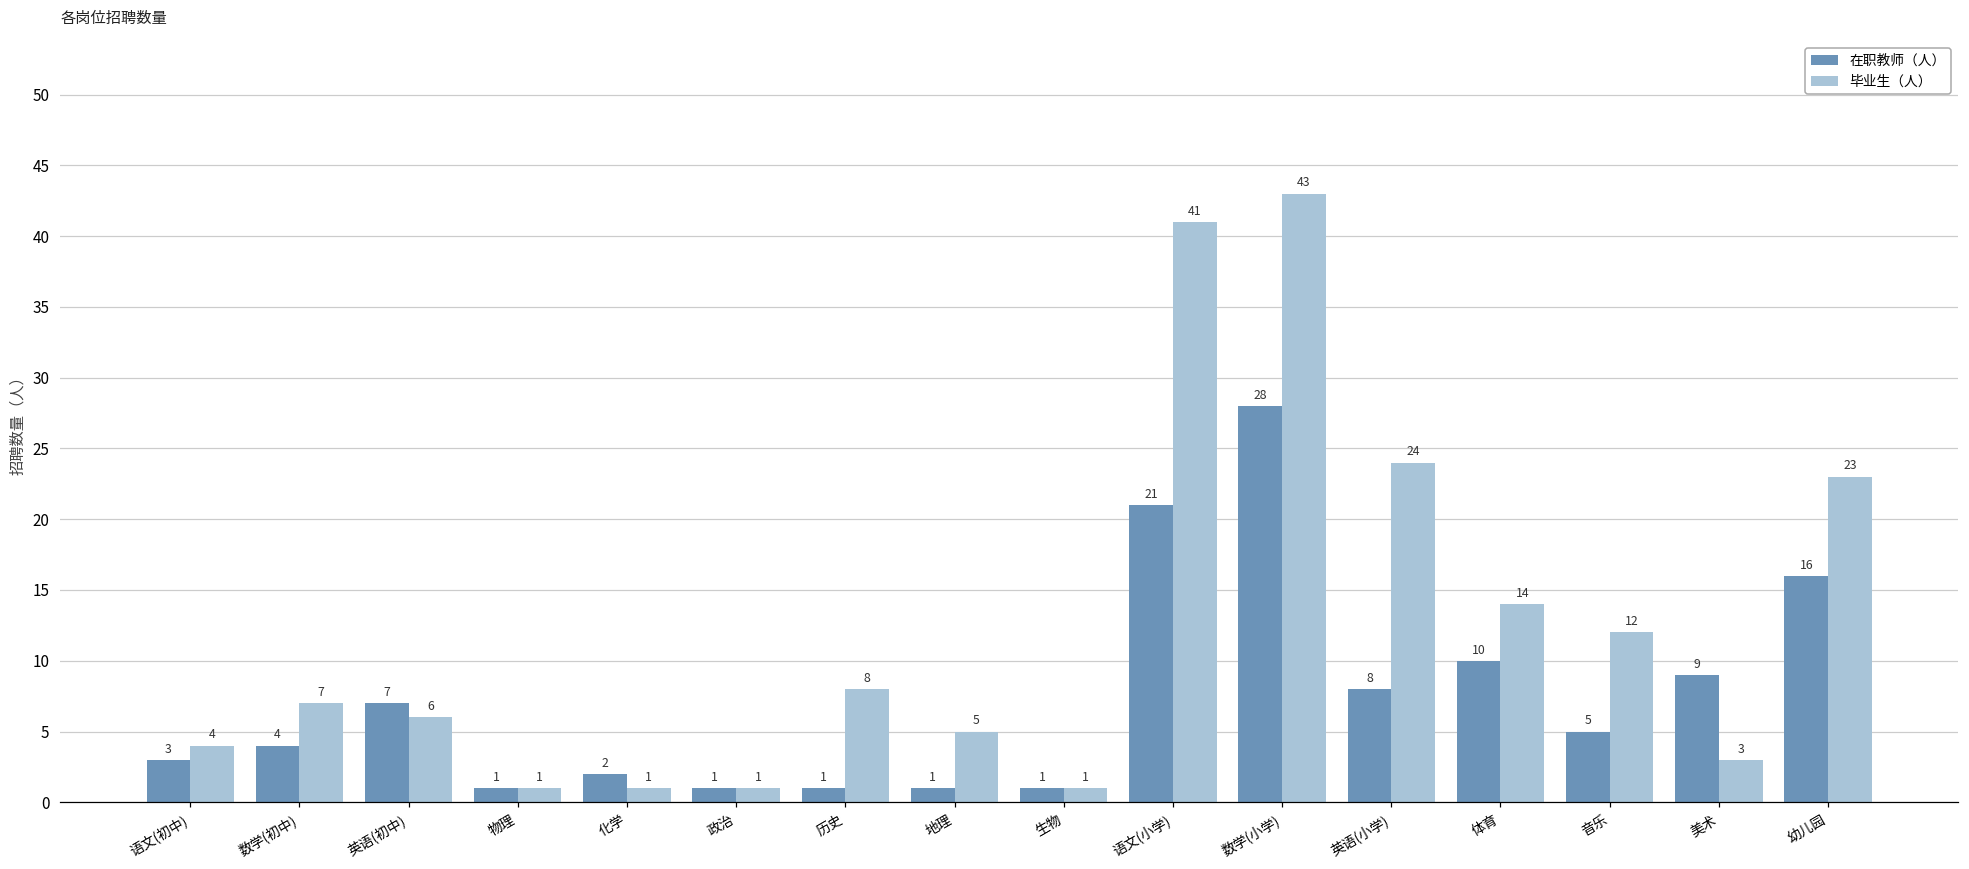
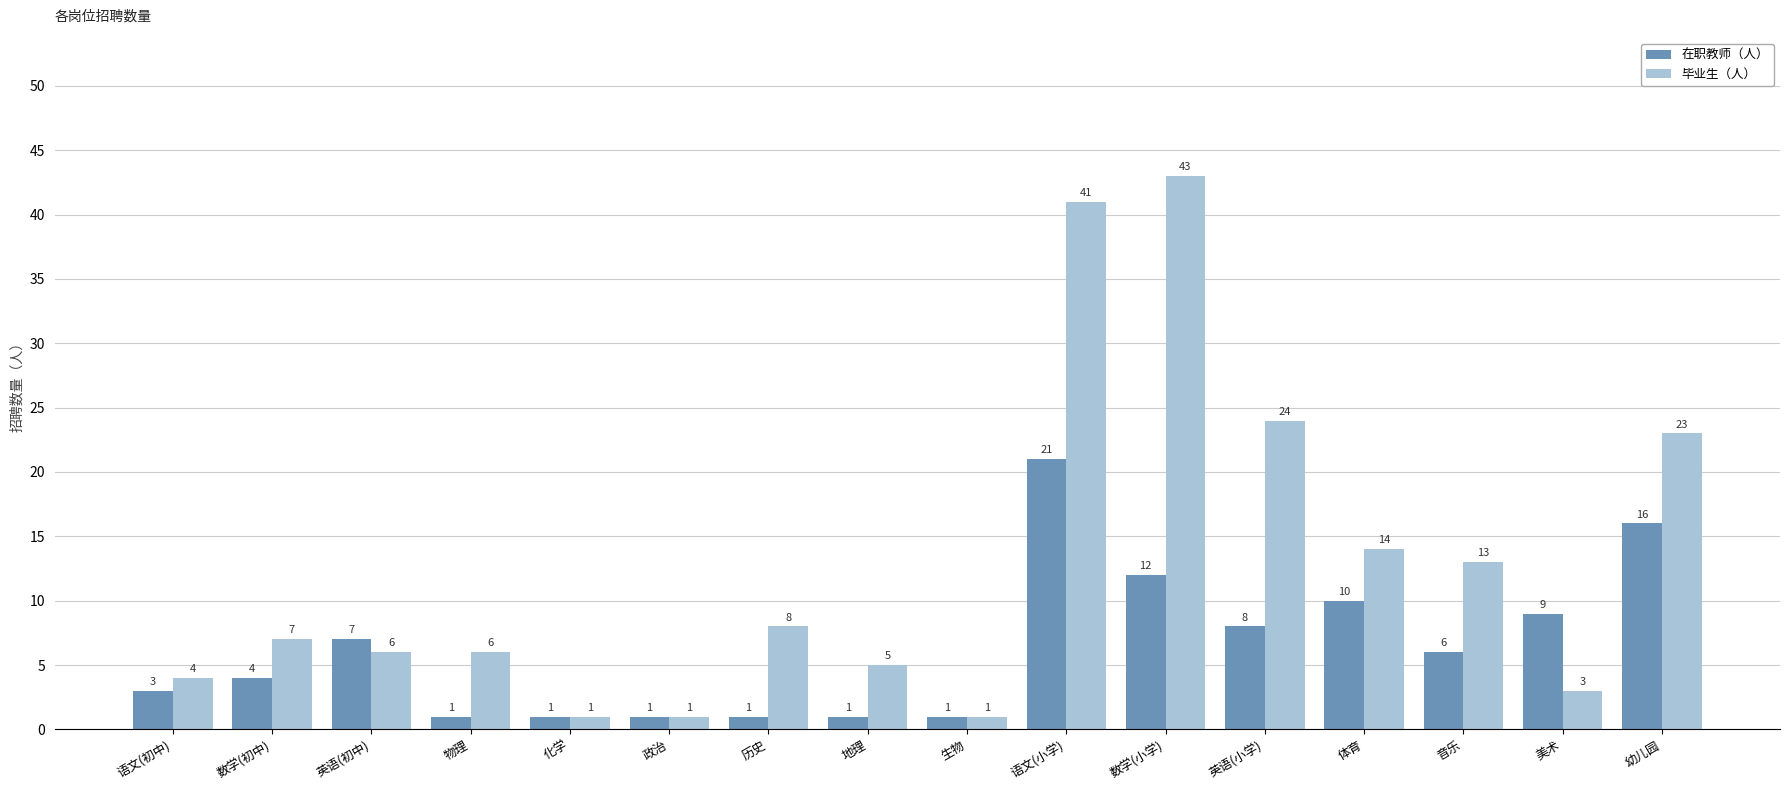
毕业生（人）, 物理: 1 -> 6
在职教师（人）, 化学: 2 -> 1
在职教师（人）, 数学(小学): 28 -> 12
在职教师（人）, 音乐: 5 -> 6
毕业生（人）, 音乐: 12 -> 13
